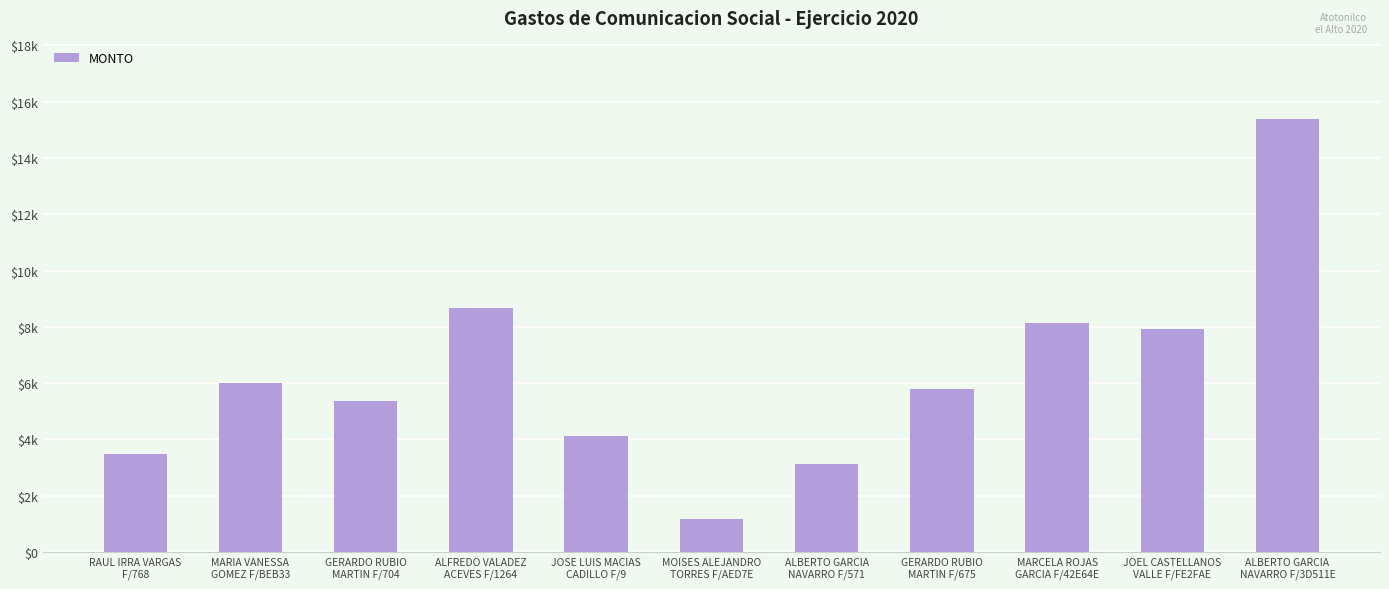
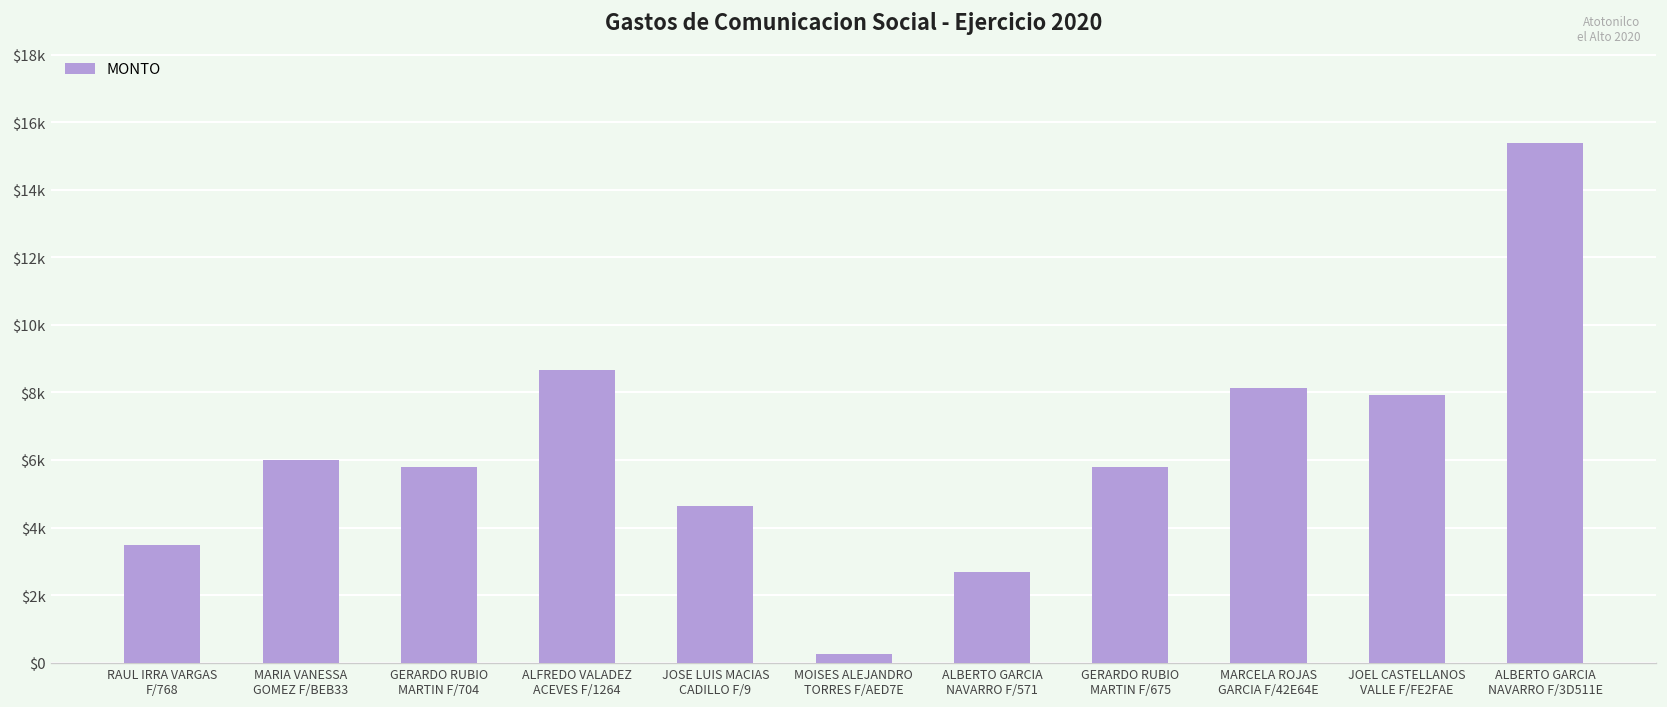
GERARDO RUBIO MARTIN F/704: $5400 -> $5800
JOSE LUIS MACIAS CADILLO F/9: $4100 -> $4600
MOISES ALEJANDRO TORRES F/AED7E: $1200 -> $300
ALBERTO GARCIA NAVARRO F/571: $3100 -> $2700
